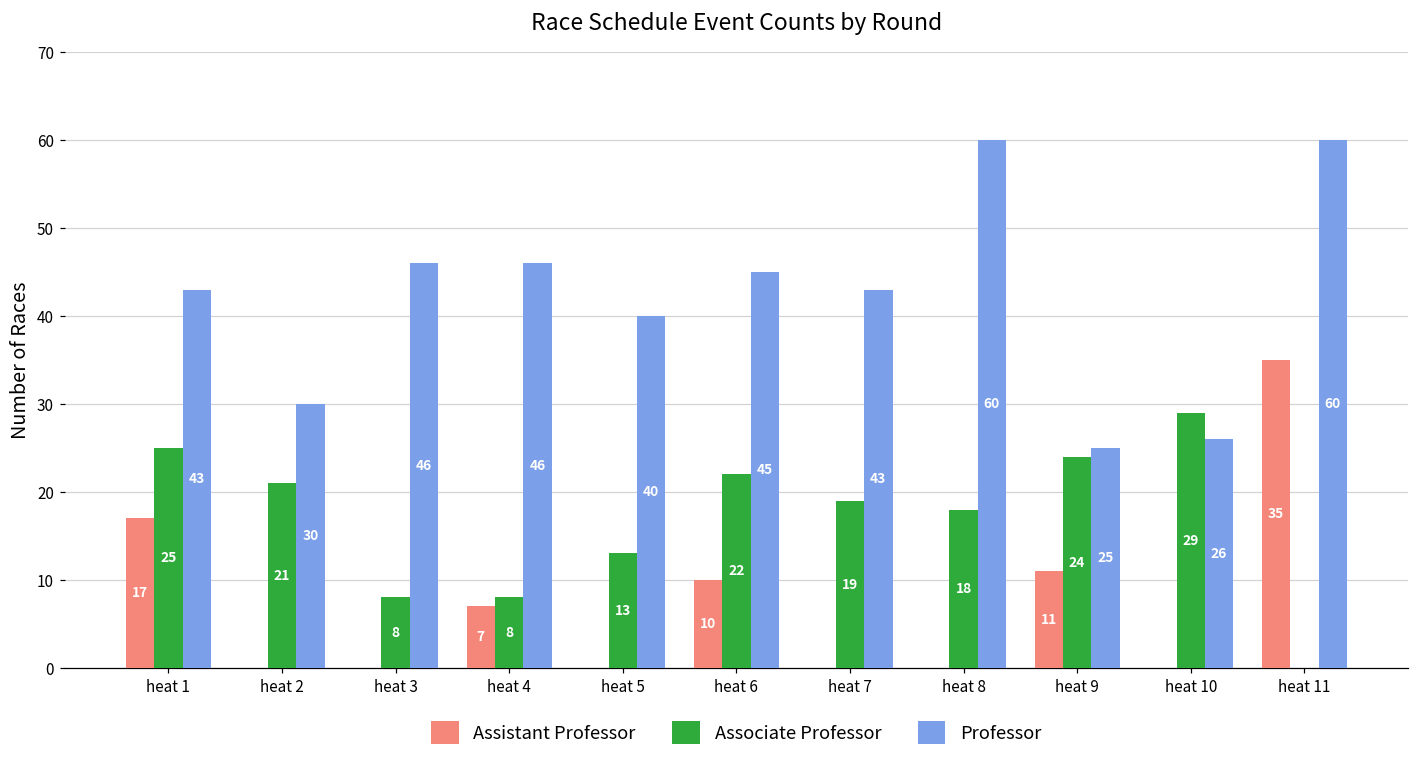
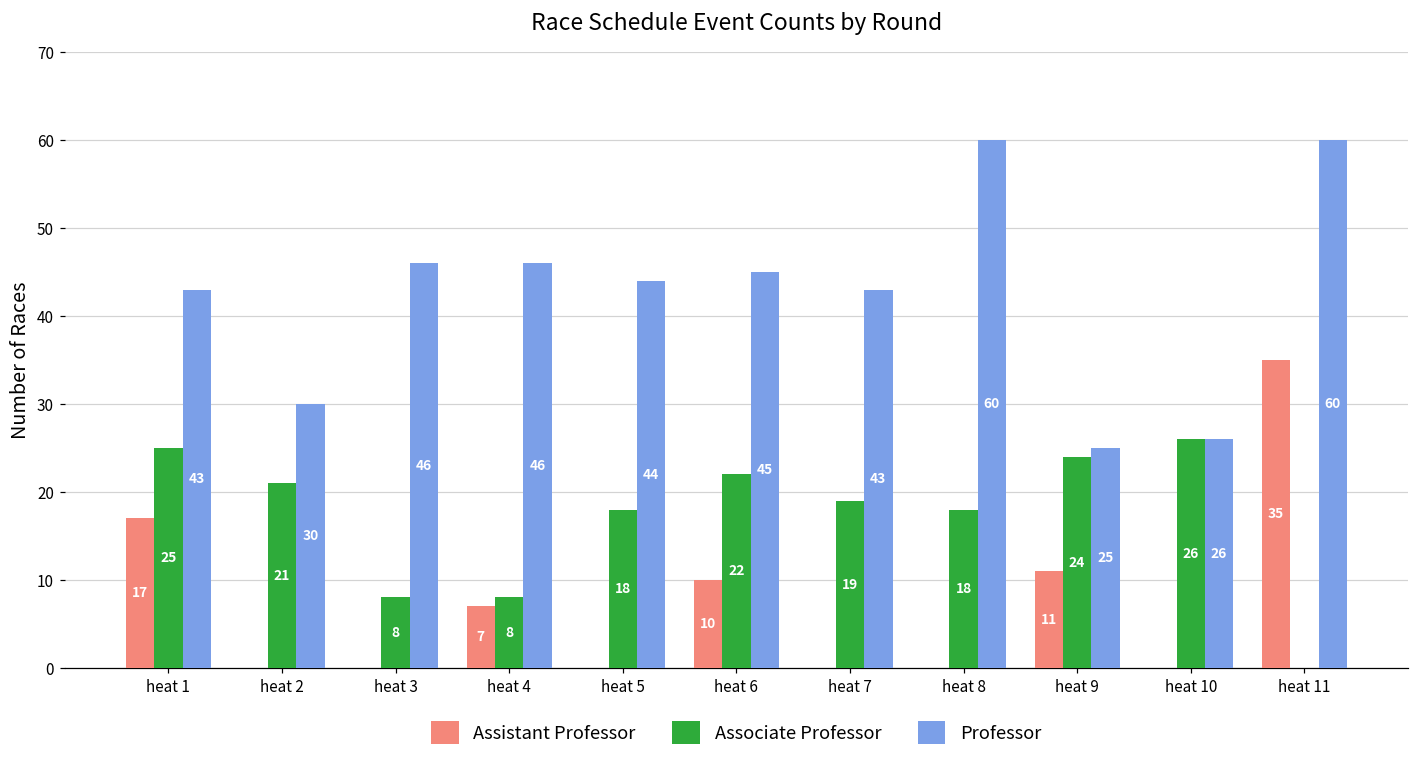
Associate Professor, heat 5: 13 -> 18
Professor, heat 5: 40 -> 44
Associate Professor, heat 10: 29 -> 26
